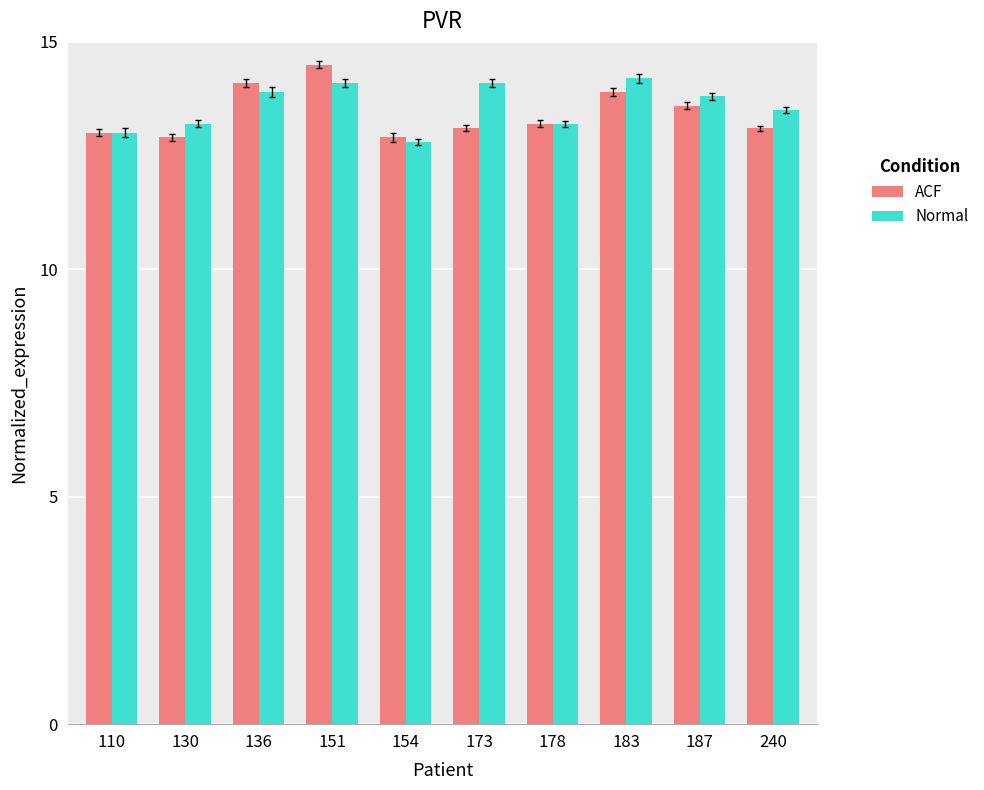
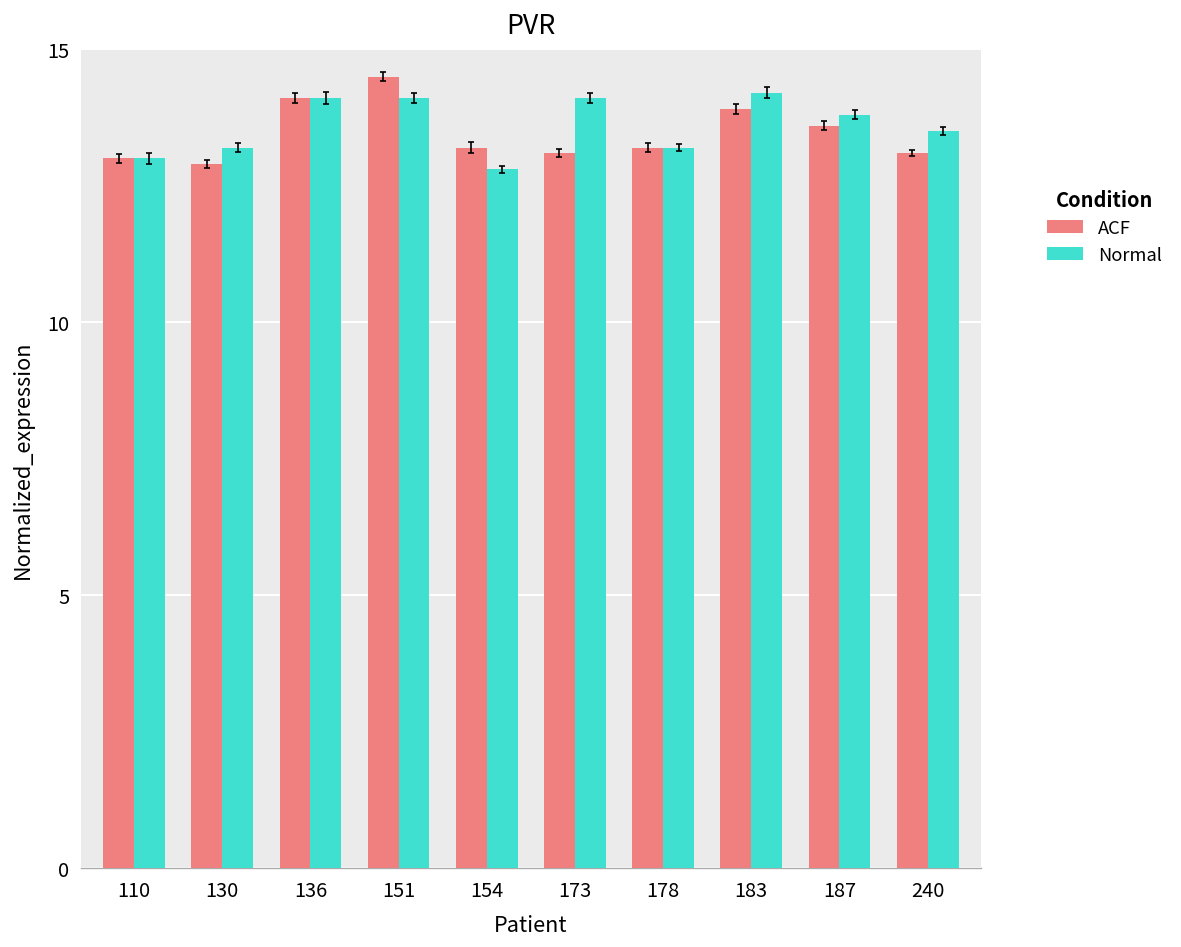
Normal, 136: 13.9 -> 14.1
ACF, 154: 12.9 -> 13.2
